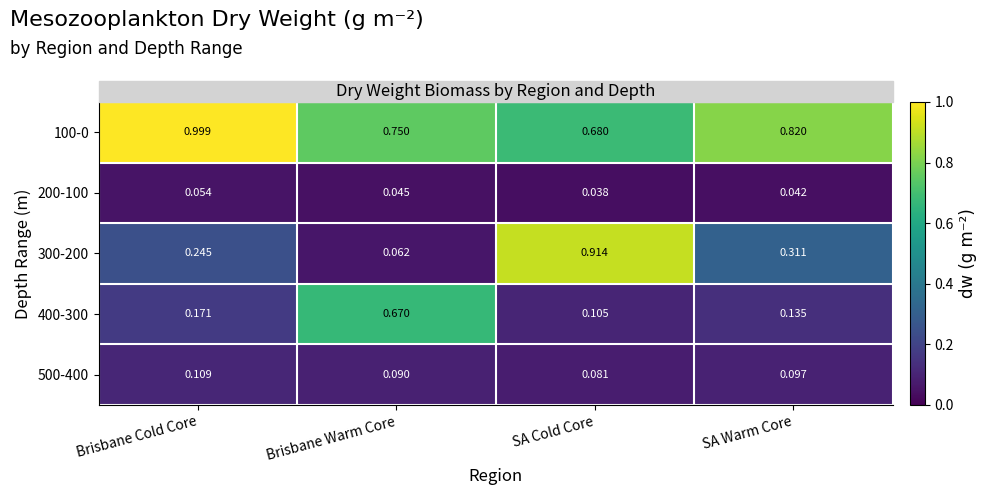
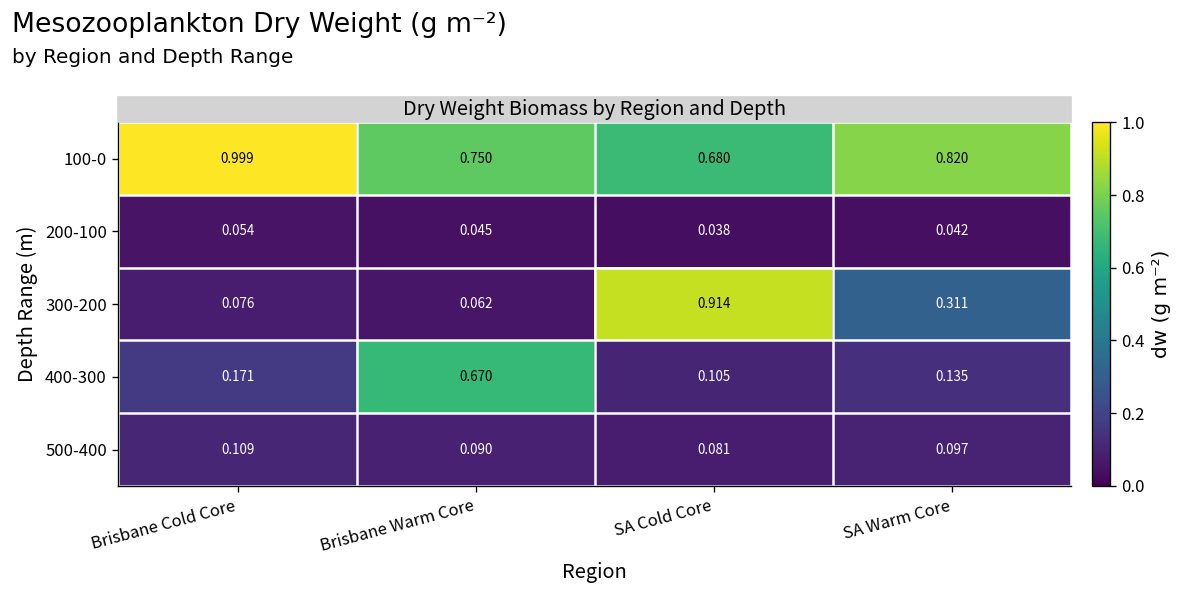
300-200, Brisbane Cold Core: 0.245 -> 0.076
